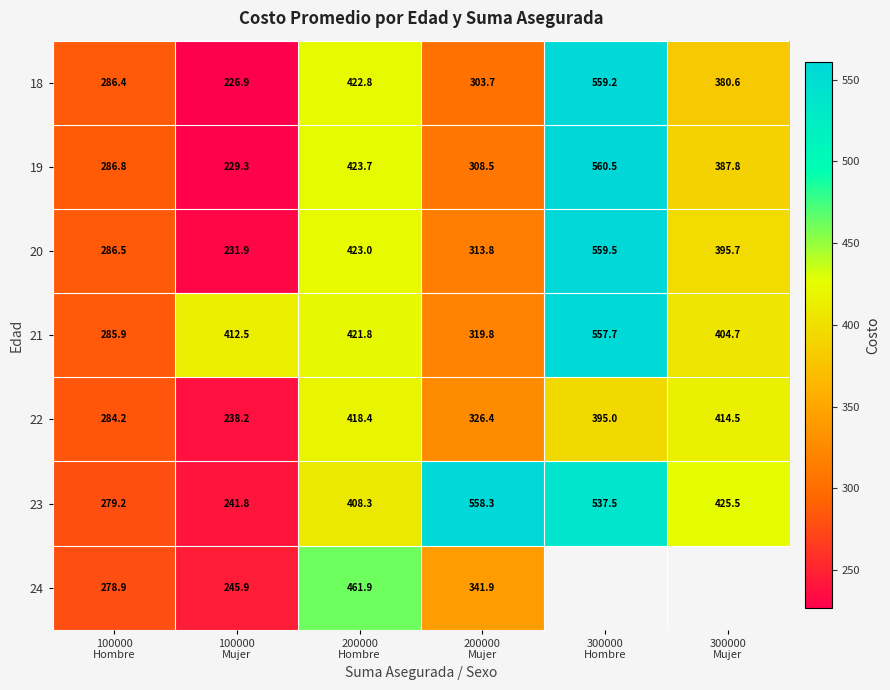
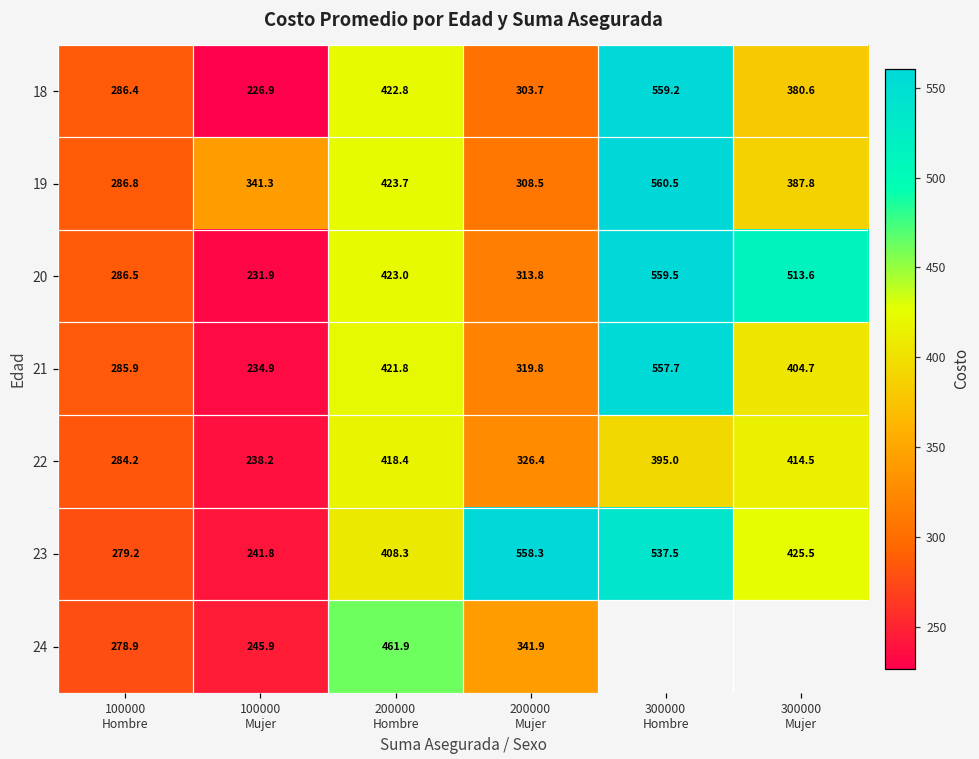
19, 100000 Mujer: 229.3 -> 341.3
20, 300000 Mujer: 395.7 -> 513.6
21, 100000 Mujer: 412.5 -> 234.9
